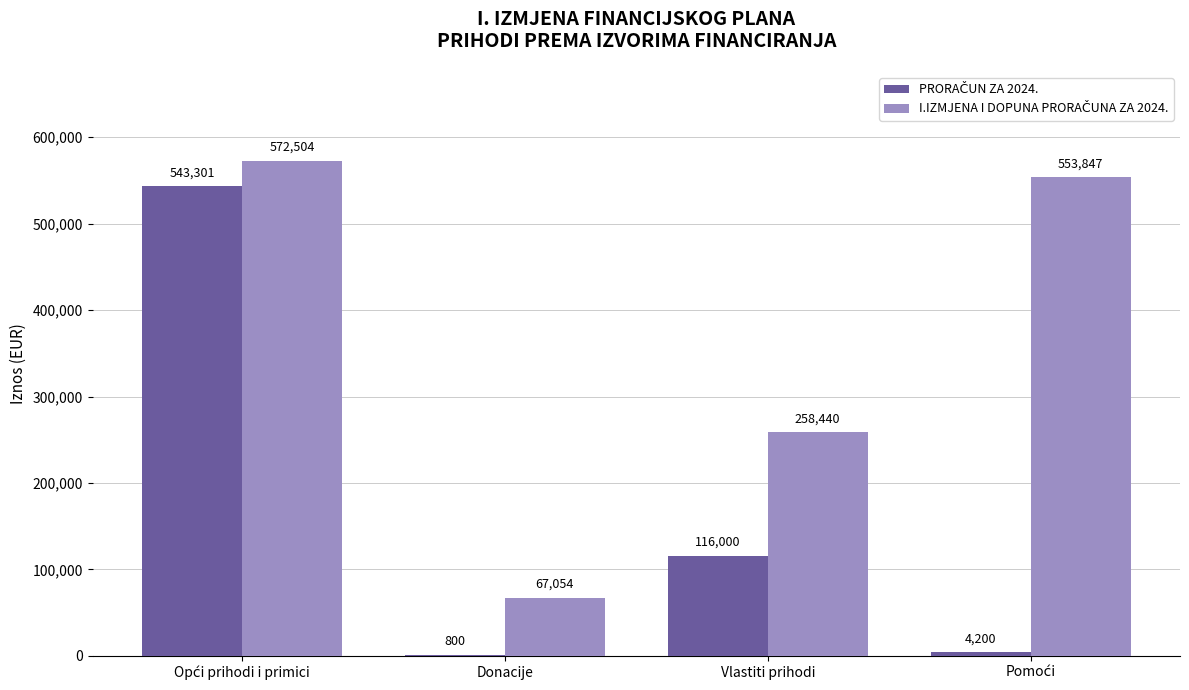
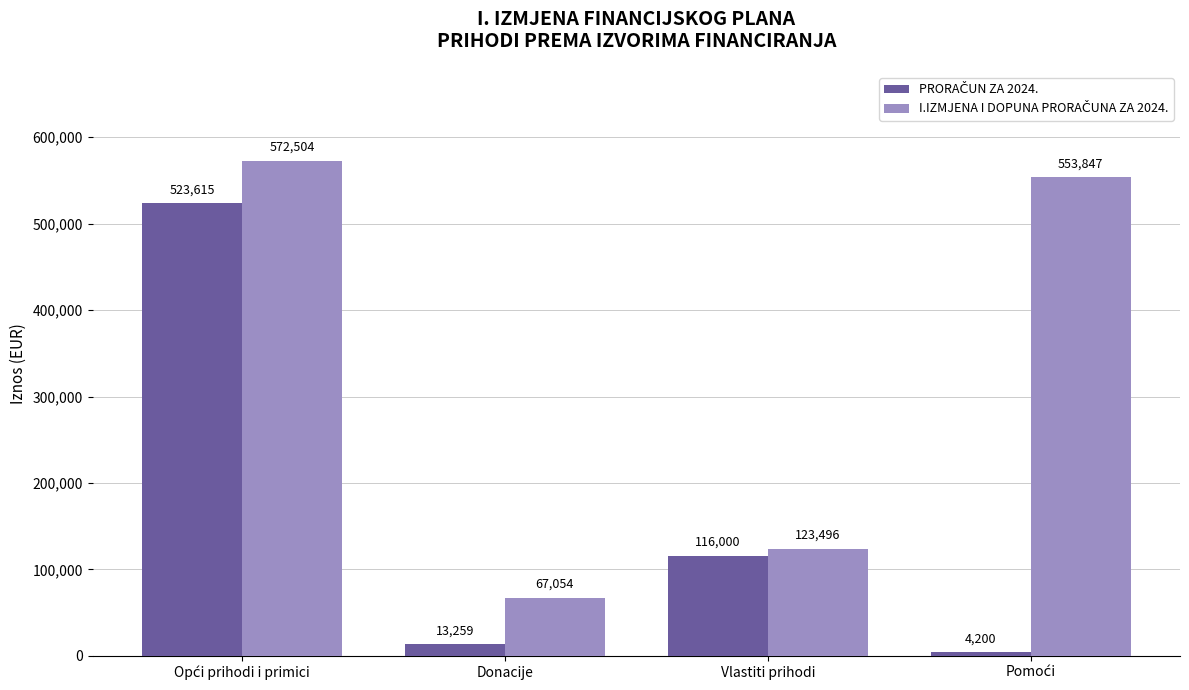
PRORAČUN ZA 2024., Opći prihodi i primici: 543,301 -> 523,615
PRORAČUN ZA 2024., Donacije: 800 -> 13,259
I.IZMJENA I DOPUNA PRORAČUNA ZA 2024., Vlastiti prihodi: 258,440 -> 123,496
